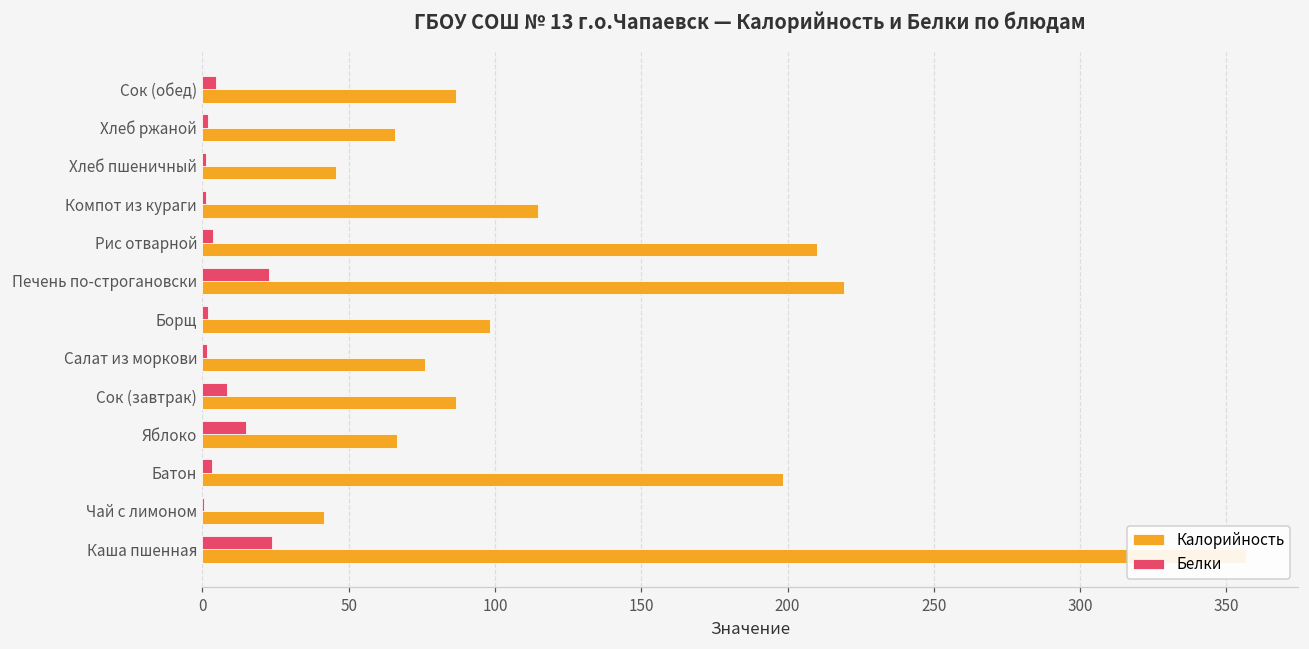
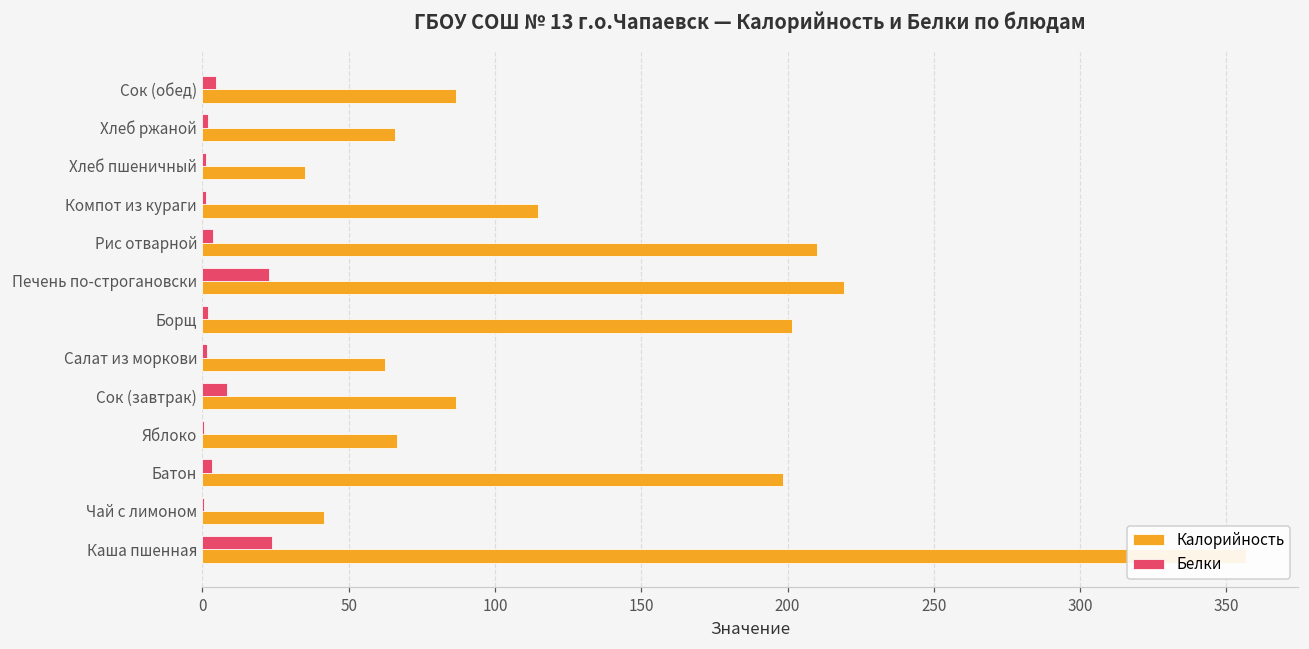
Калорийность, Хлеб пшеничный: 46 -> 35
Калорийность, Борщ: 98 -> 202
Калорийность, Салат из моркови: 76 -> 62
Белки, Яблоко: 15 -> 1
